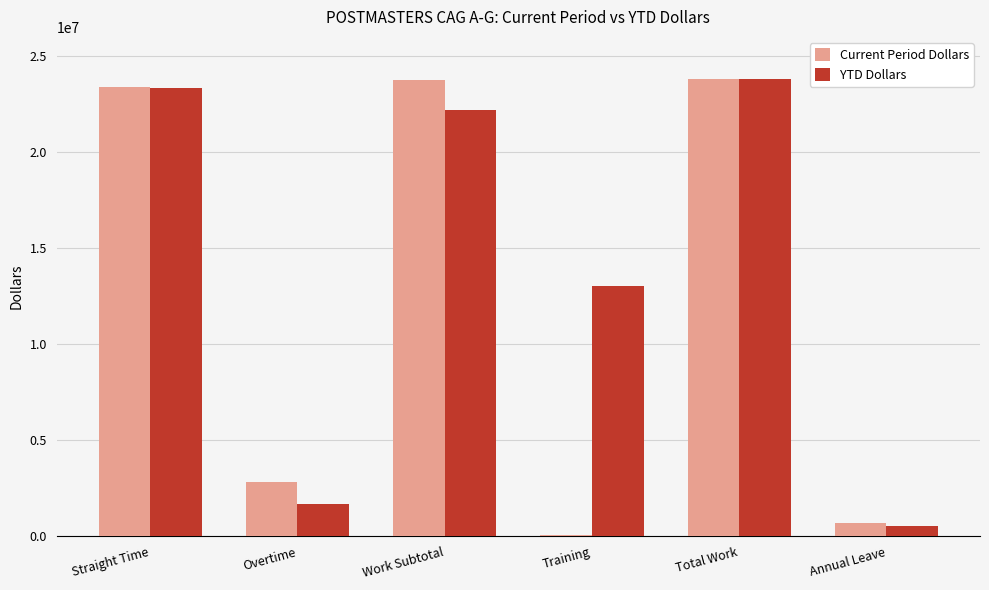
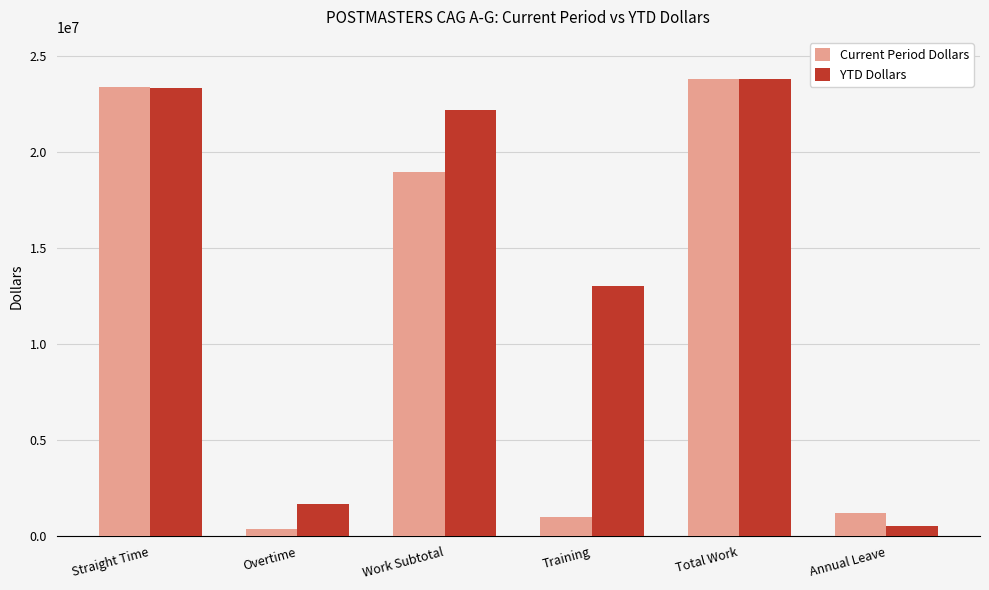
Current Period Dollars, Overtime: 2800000 -> 400000
Current Period Dollars, Work Subtotal: 23800000 -> 19000000
Current Period Dollars, Training: 100000 -> 1000000
Current Period Dollars, Annual Leave: 700000 -> 1200000
